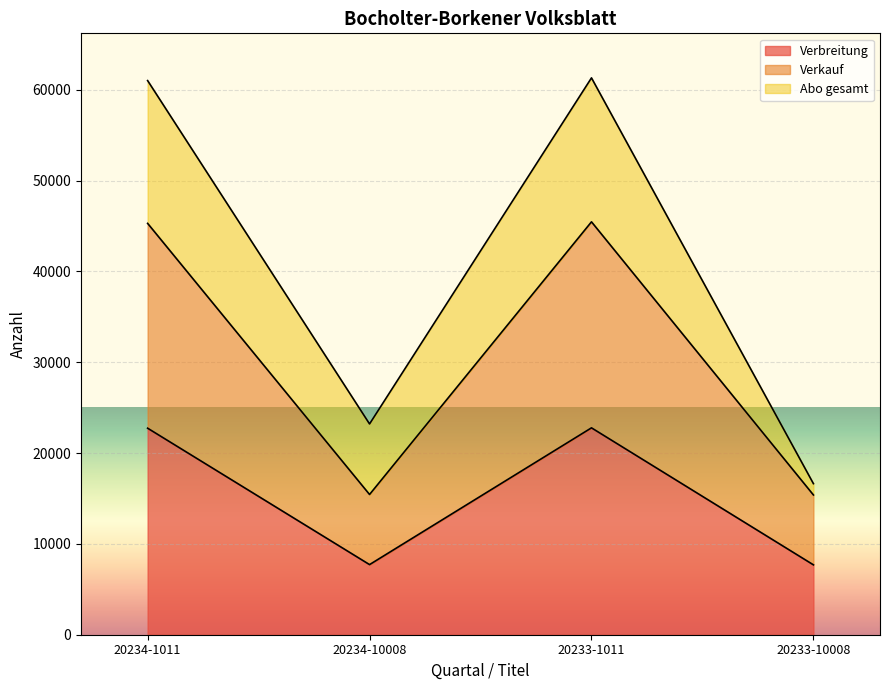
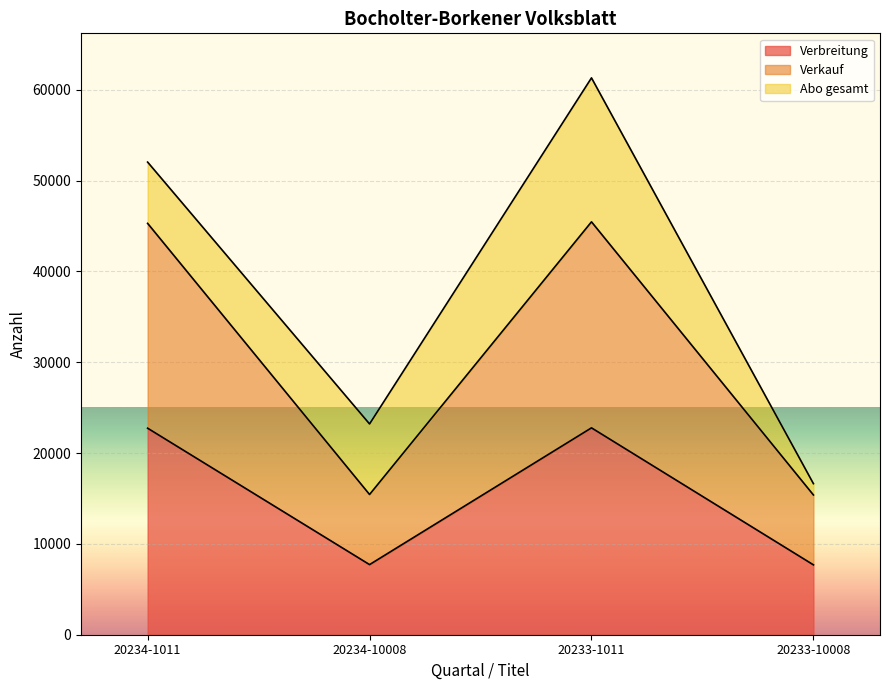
Abo gesamt, 20234-1011: 16000 -> 7000
